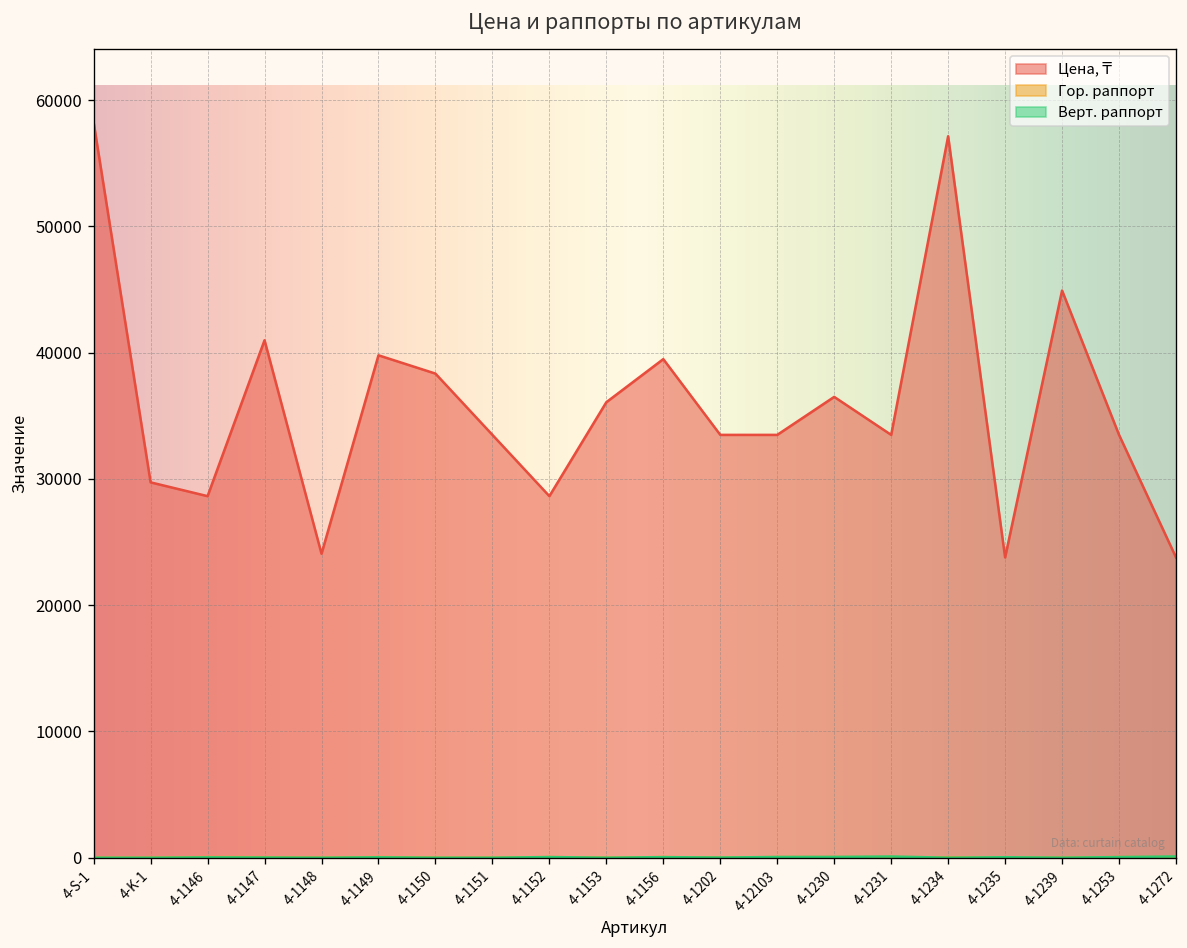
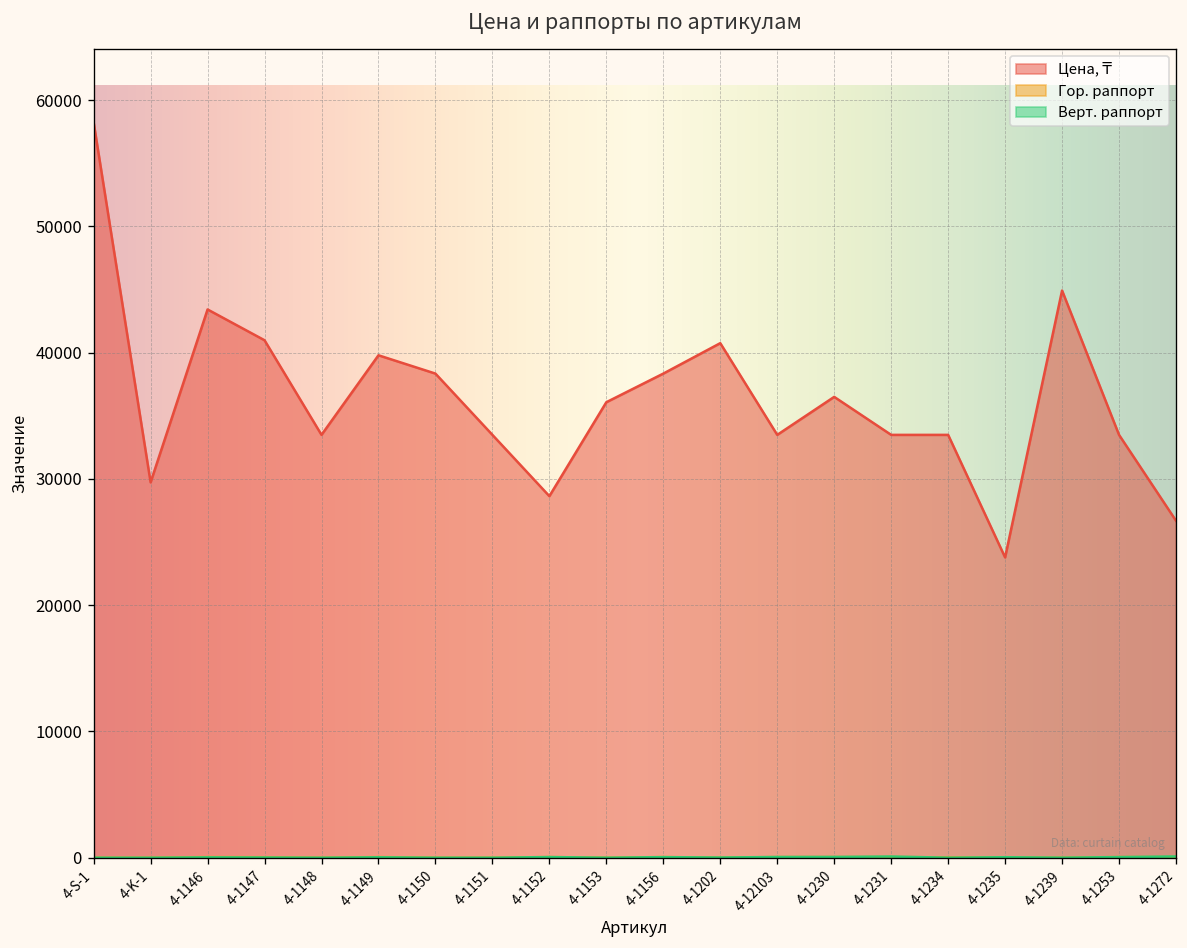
Цена, ₸, 4-1146: 28600 -> 43400
Цена, ₸, 4-1148: 24100 -> 33500
Цена, ₸, 4-1156: 39500 -> 38300
Цена, ₸, 4-1202: 33500 -> 40800
Цена, ₸, 4-1234: 57100 -> 33500
Цена, ₸, 4-1272: 23800 -> 26700
